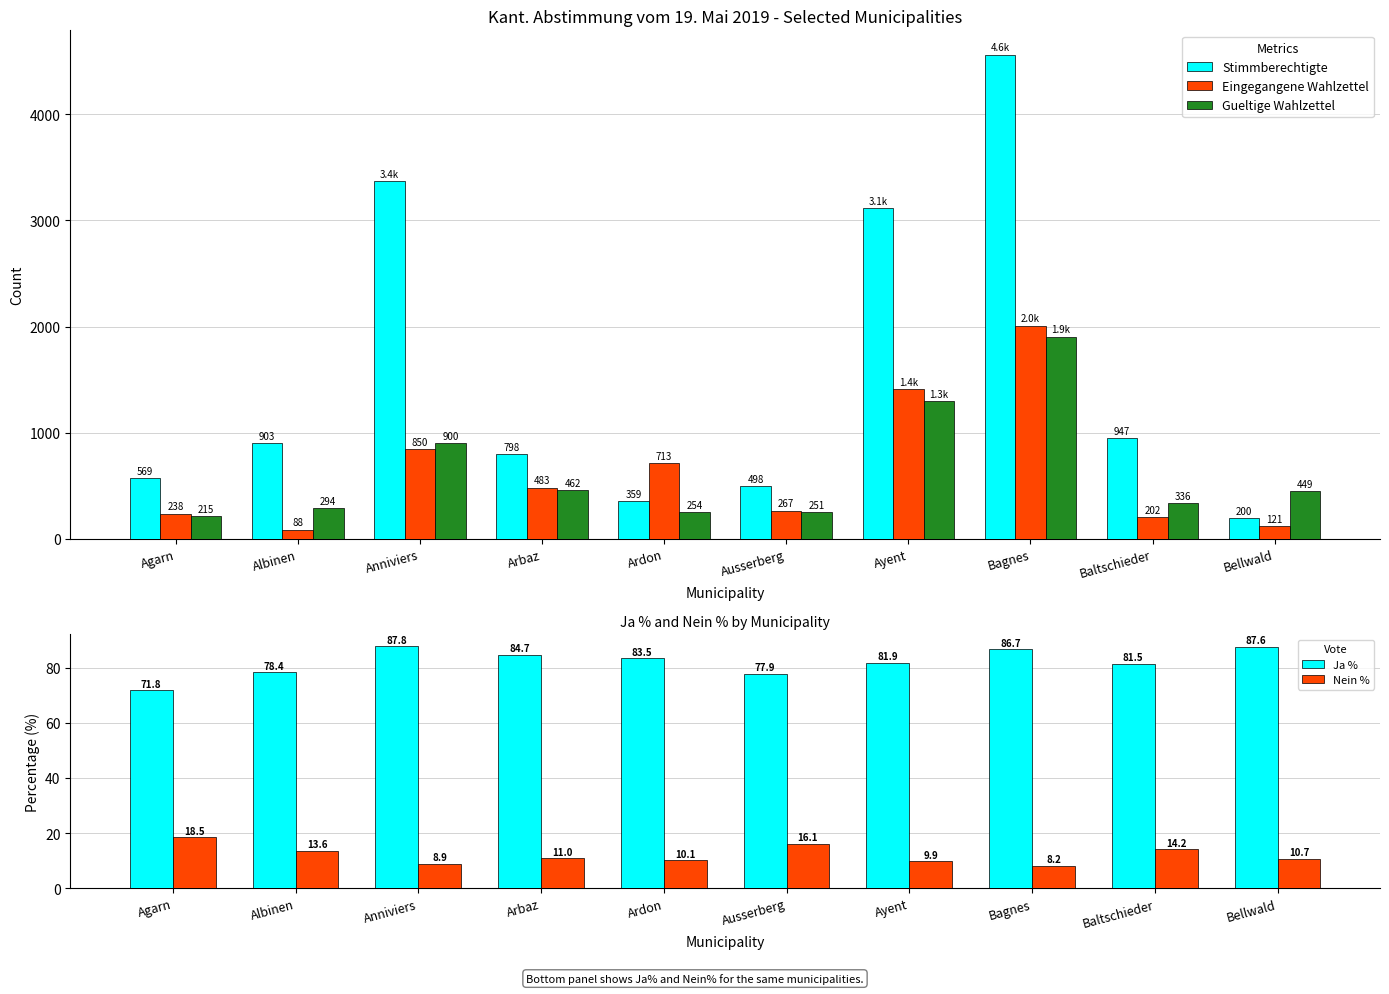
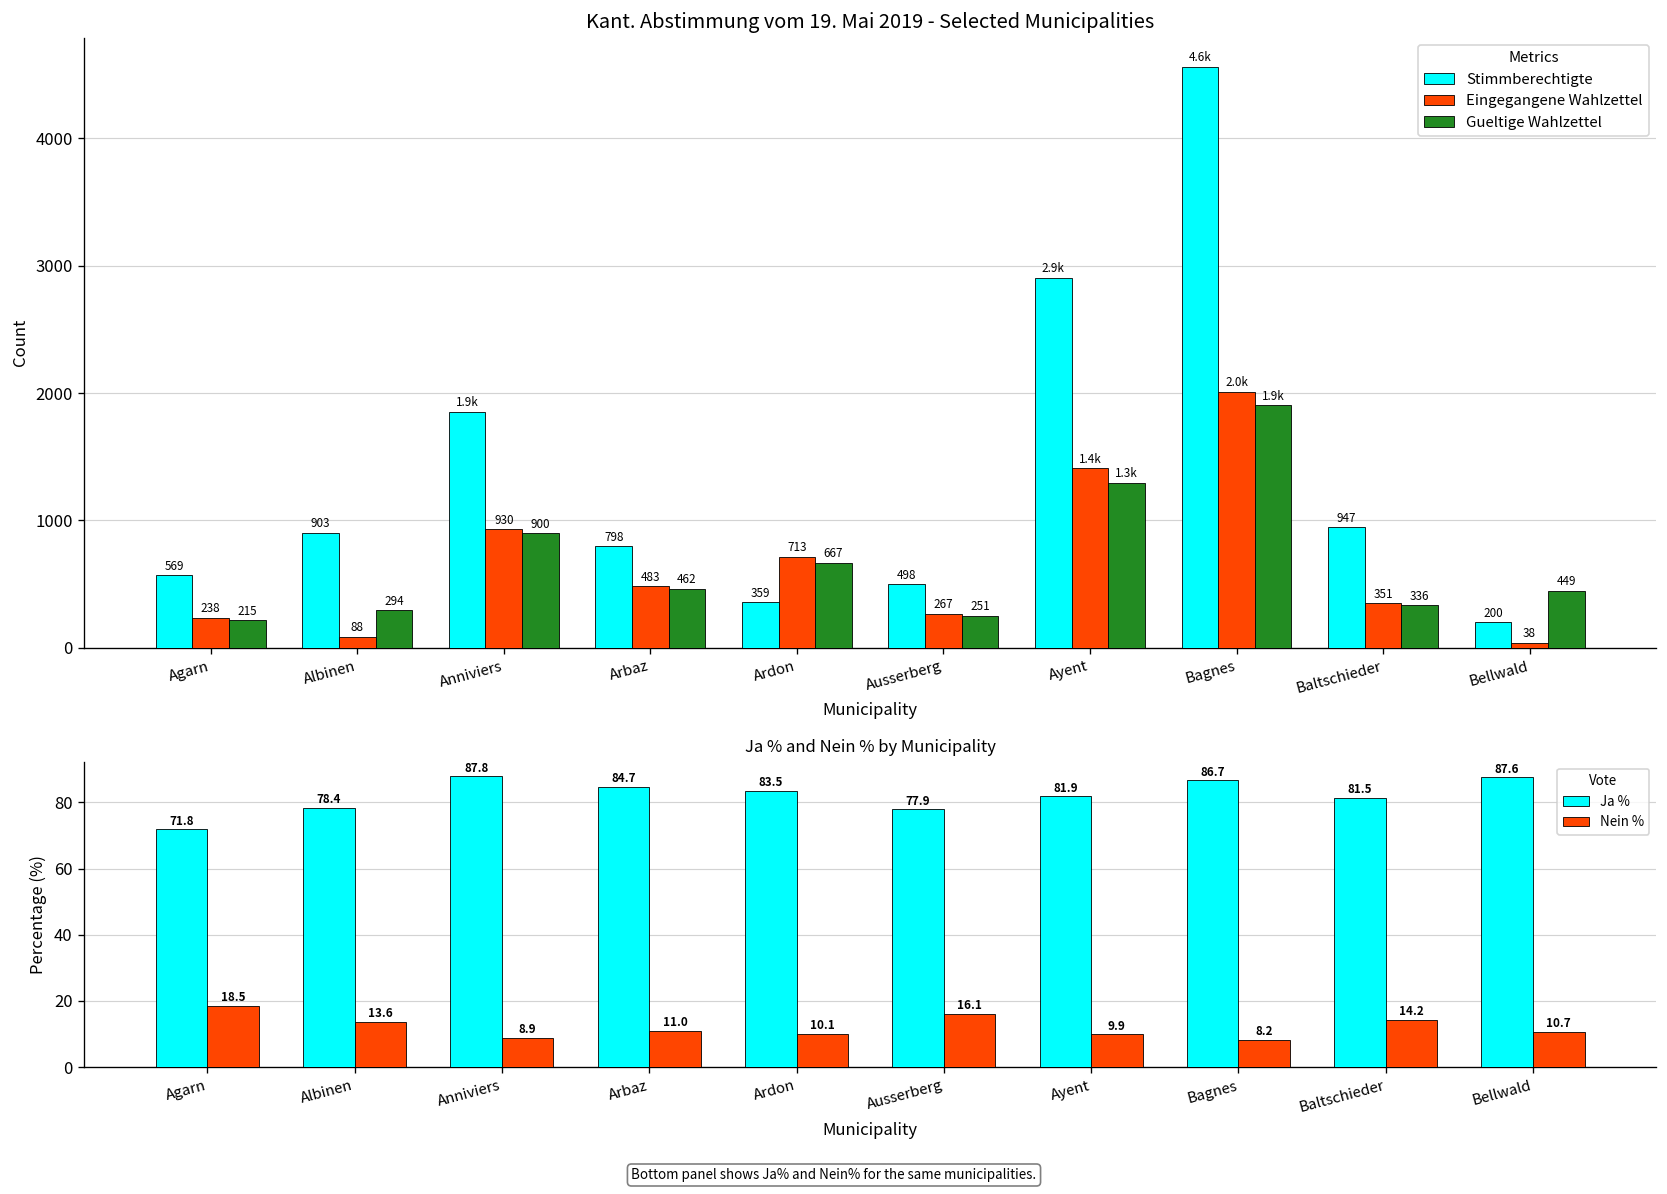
Kant. Abstimmung vom 19. Mai 2019 - Selected Municipalities, Stimmberechtigte, Anniviers: 3.4k -> 1.9k
Kant. Abstimmung vom 19. Mai 2019 - Selected Municipalities, Eingegangene Wahlzettel, Anniviers: 850 -> 930
Kant. Abstimmung vom 19. Mai 2019 - Selected Municipalities, Gueltige Wahlzettel, Ardon: 254 -> 667
Kant. Abstimmung vom 19. Mai 2019 - Selected Municipalities, Stimmberechtigte, Ayent: 3.1k -> 2.9k
Kant. Abstimmung vom 19. Mai 2019 - Selected Municipalities, Eingegangene Wahlzettel, Baltschieder: 202 -> 351
Kant. Abstimmung vom 19. Mai 2019 - Selected Municipalities, Eingegangene Wahlzettel, Bellwald: 121 -> 38
